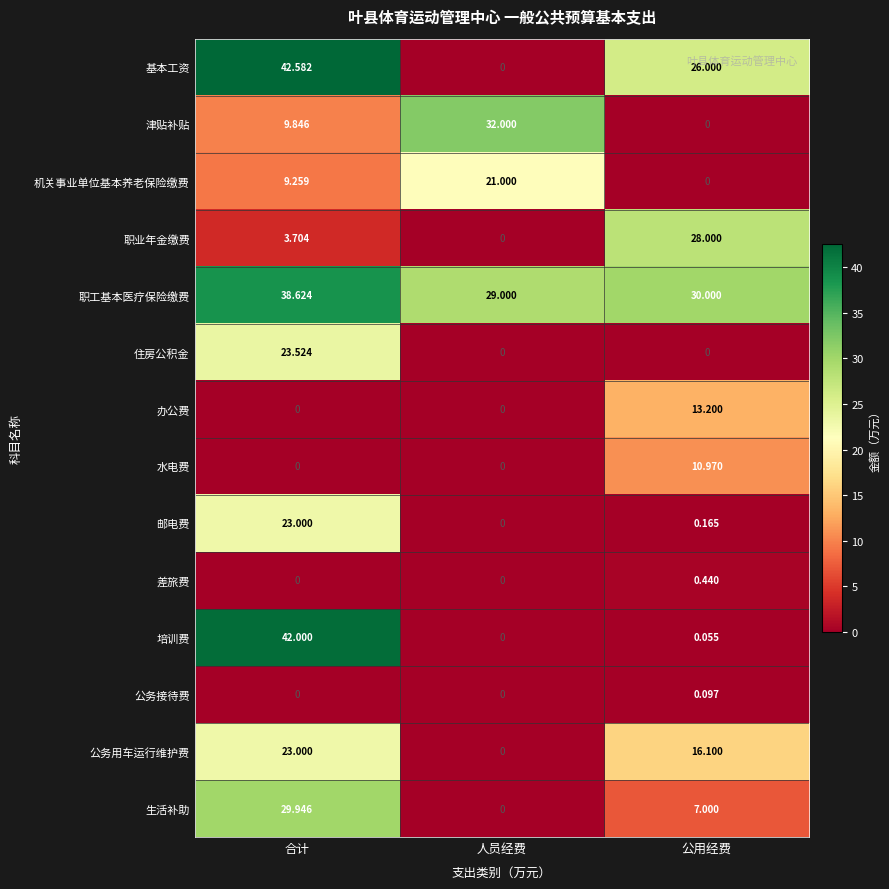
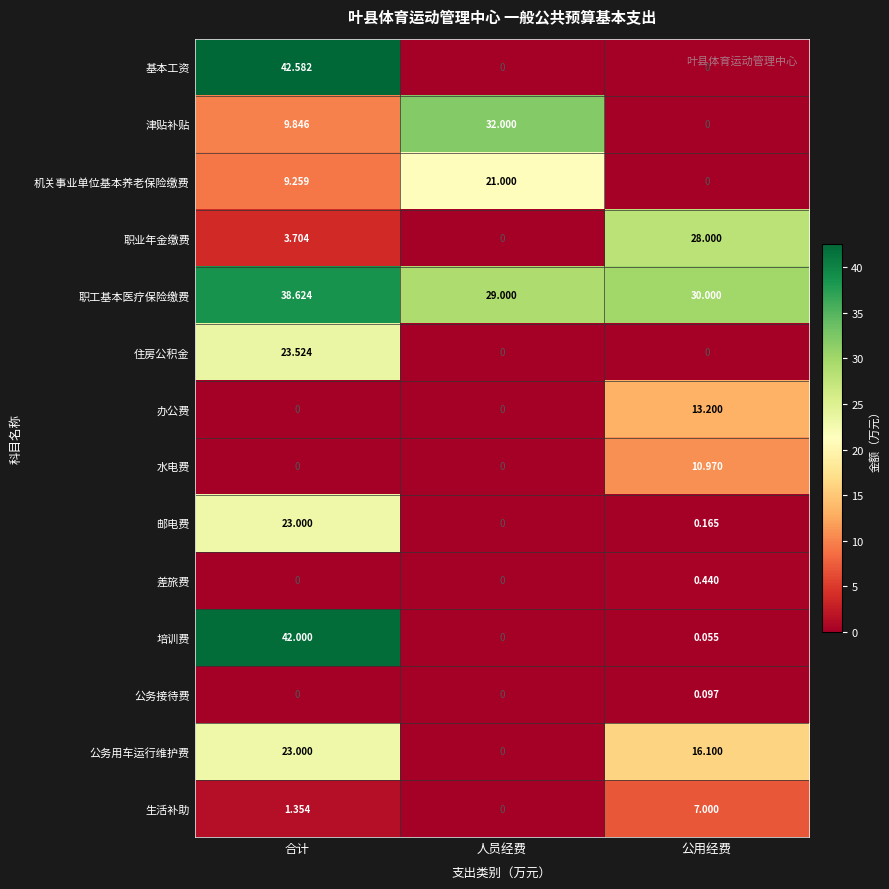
基本工资, 公用经费: 26.000 -> 0
生活补助, 合计: 29.946 -> 1.354
